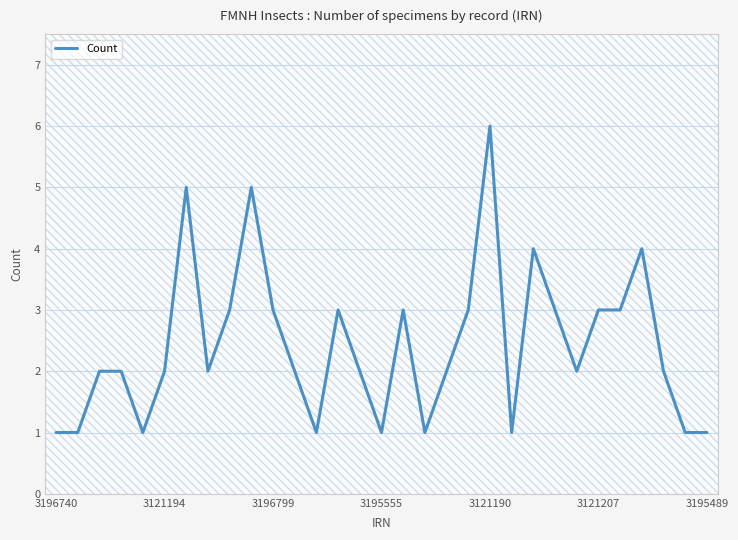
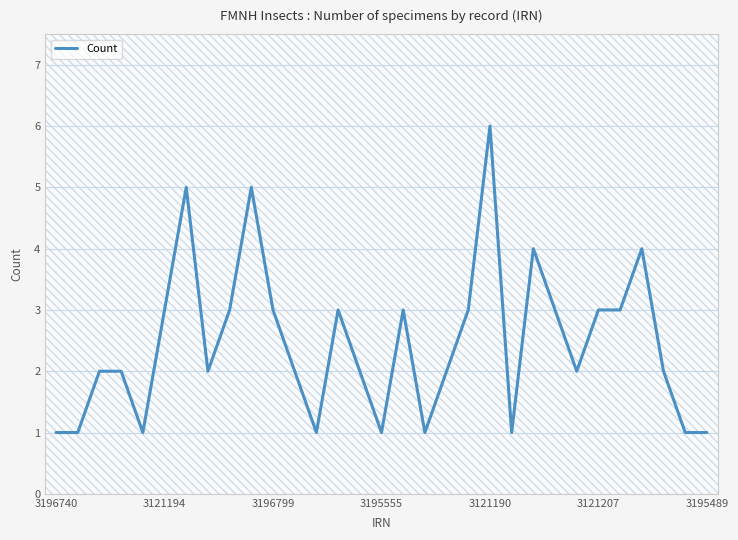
3121194: 2 -> 3
